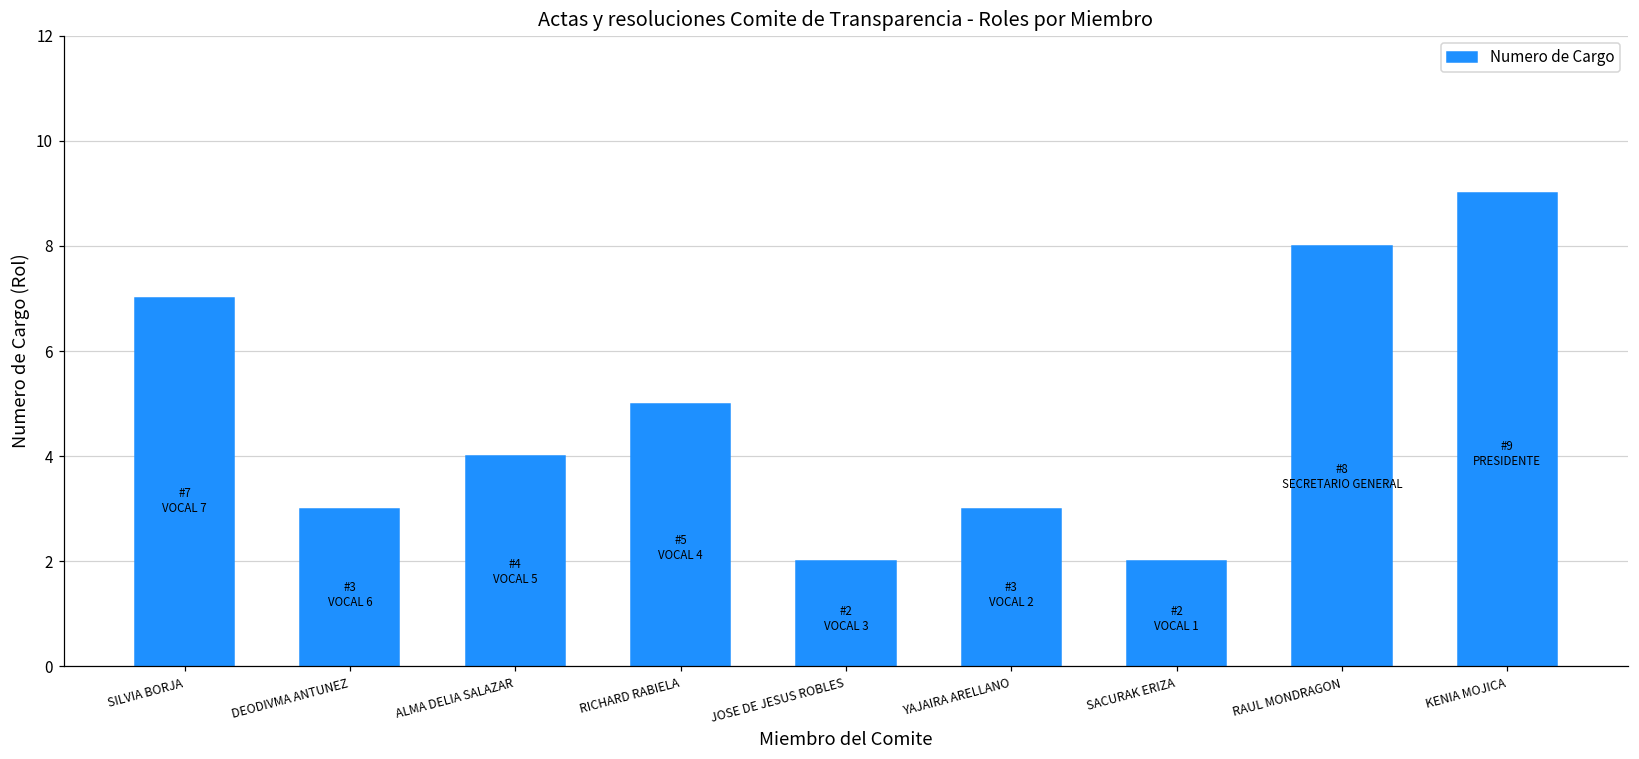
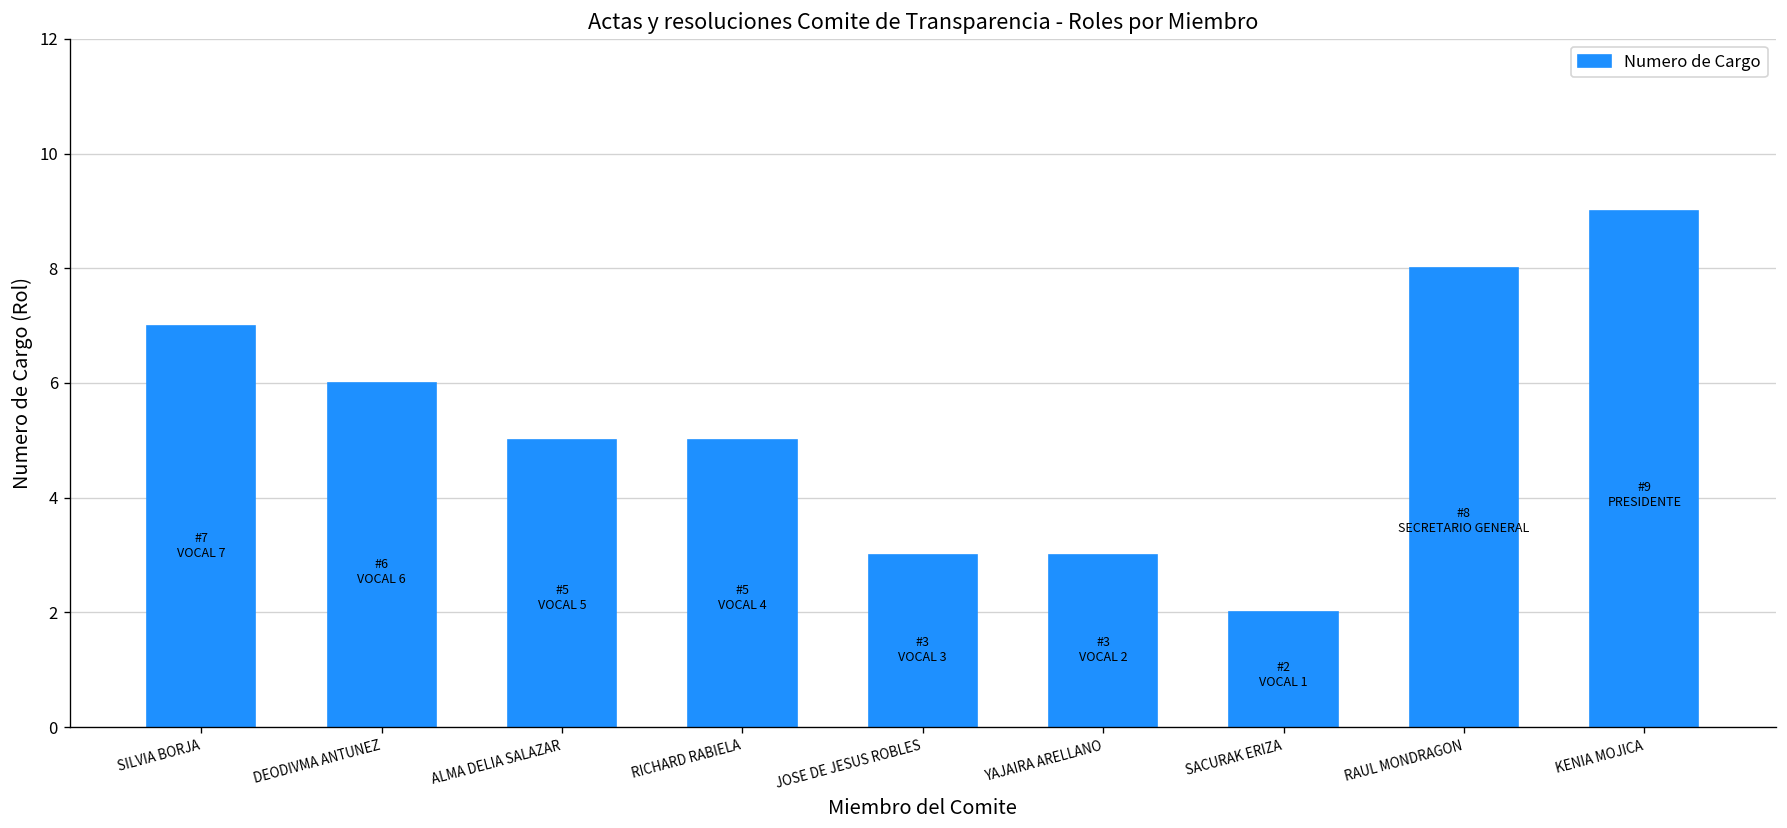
DEODIVMA ANTUNEZ: 3 -> 6
ALMA DELIA SALAZAR: 4 -> 5
JOSE DE JESUS ROBLES: 2 -> 3
